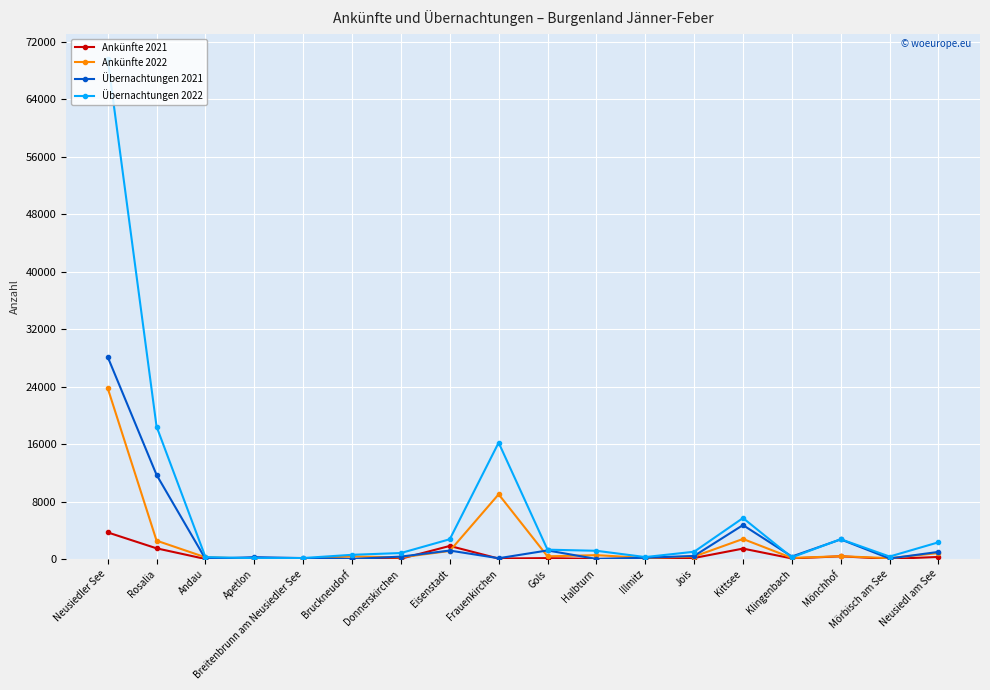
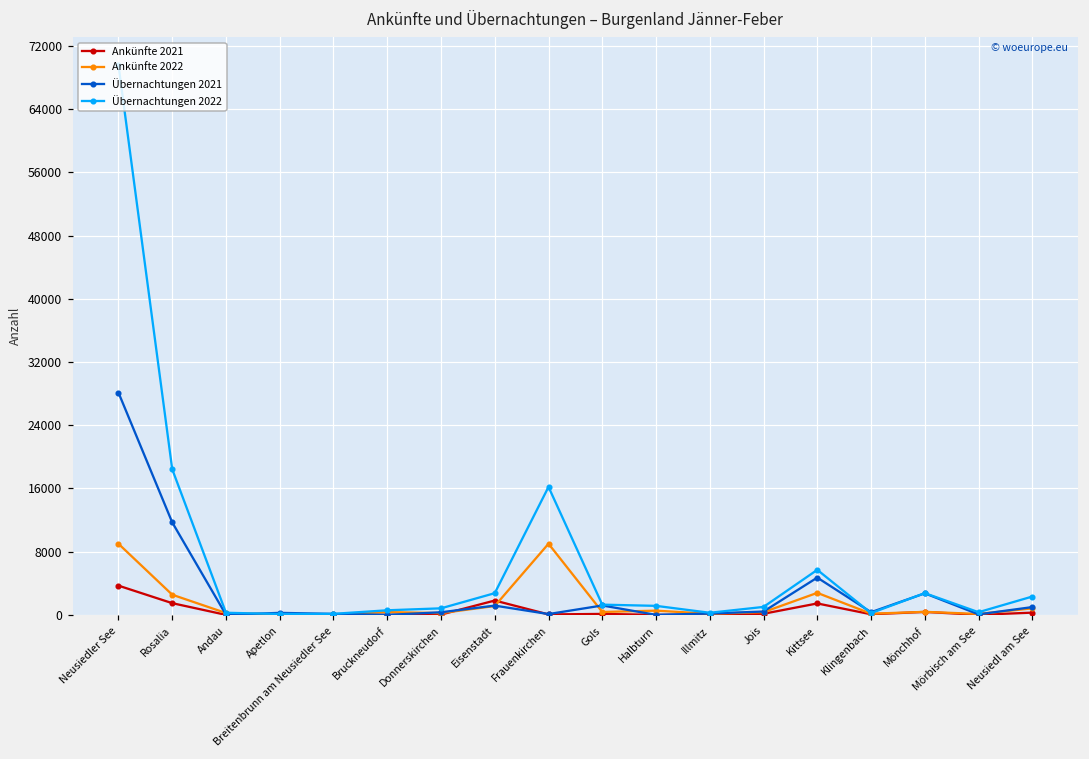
Ankünfte 2022, Neusiedler See: 24000 -> 9000
